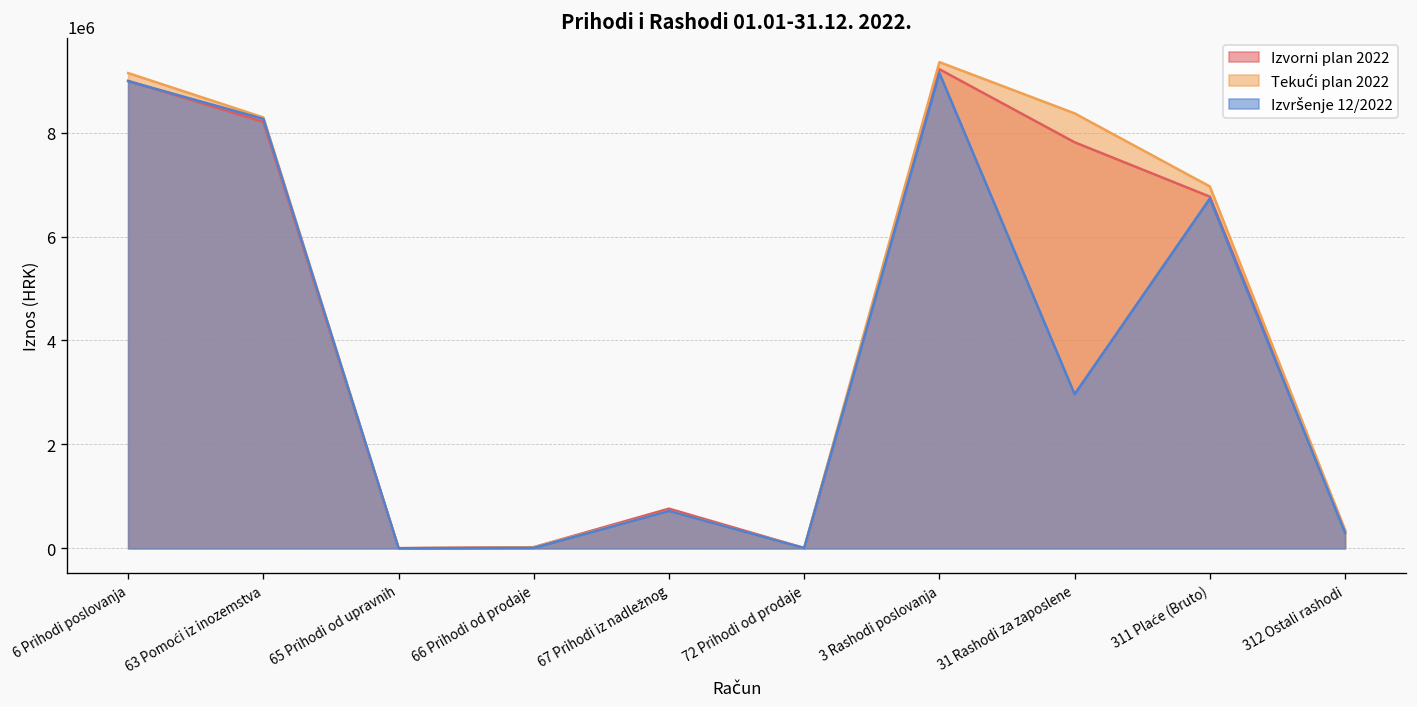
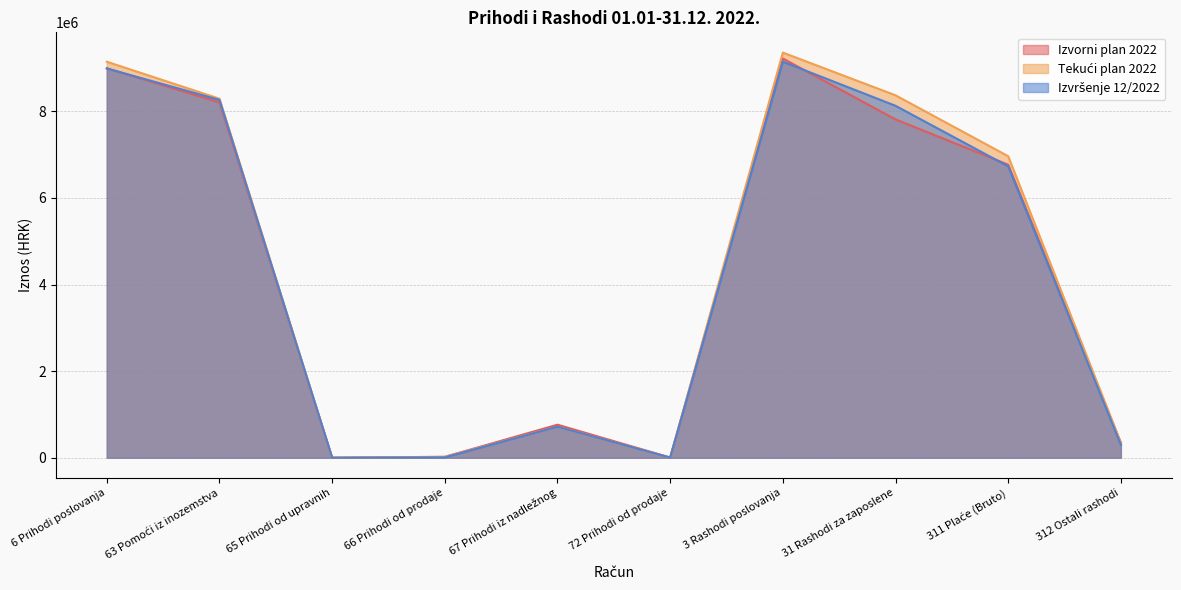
Izvršenje 12/2022, 31 Rashodi za zaposlene: 3000000 -> 8100000
